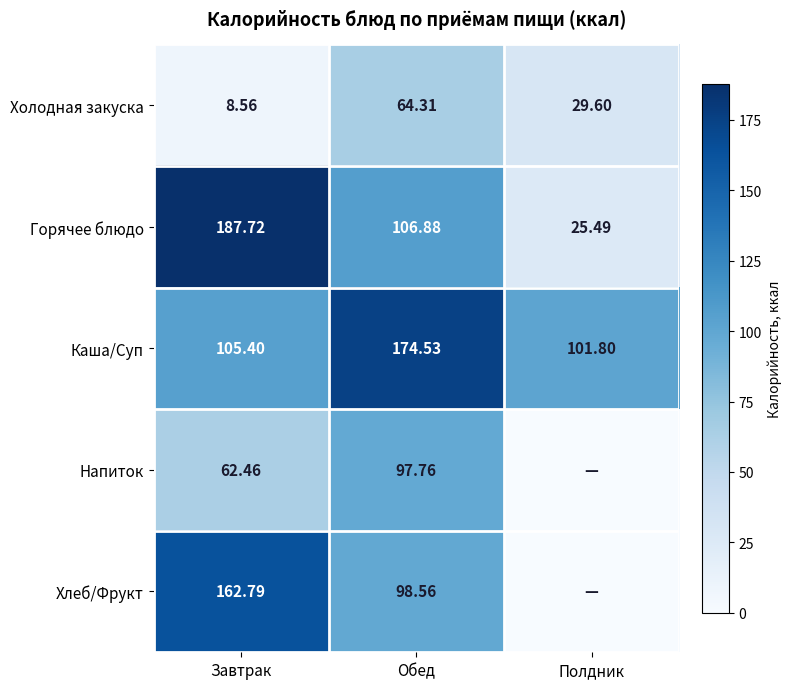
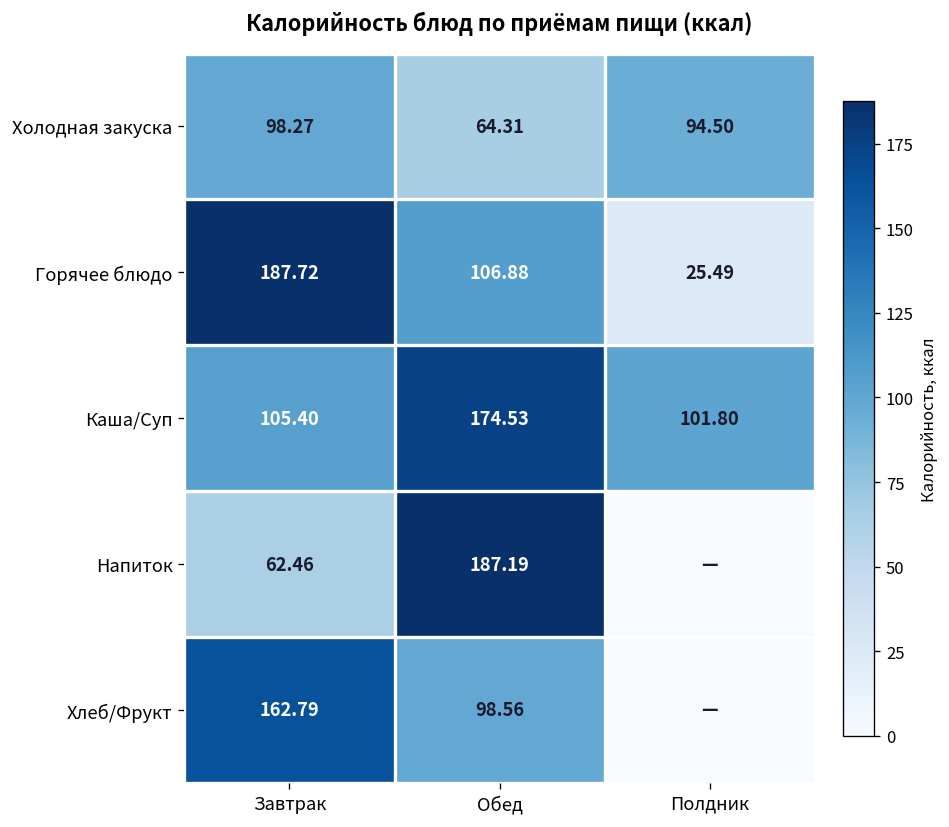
Холодная закуска, Завтрак: 8.56 -> 98.27
Холодная закуска, Полдник: 29.60 -> 94.50
Напиток, Обед: 97.76 -> 187.19
